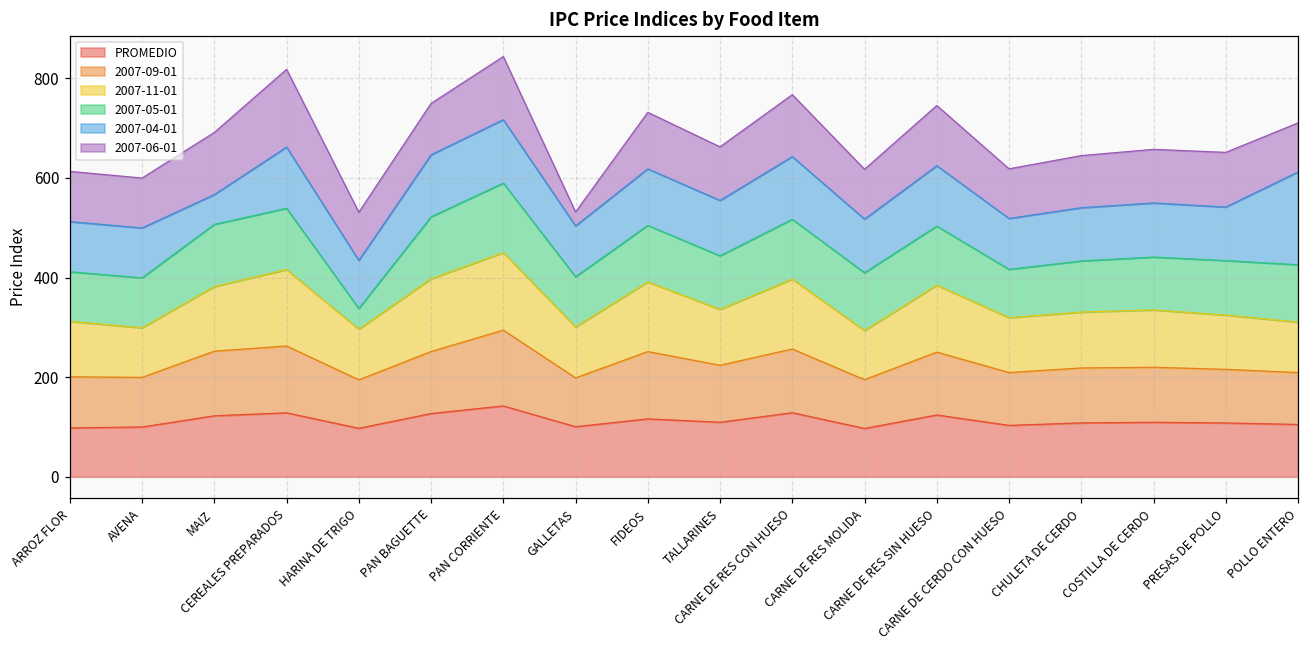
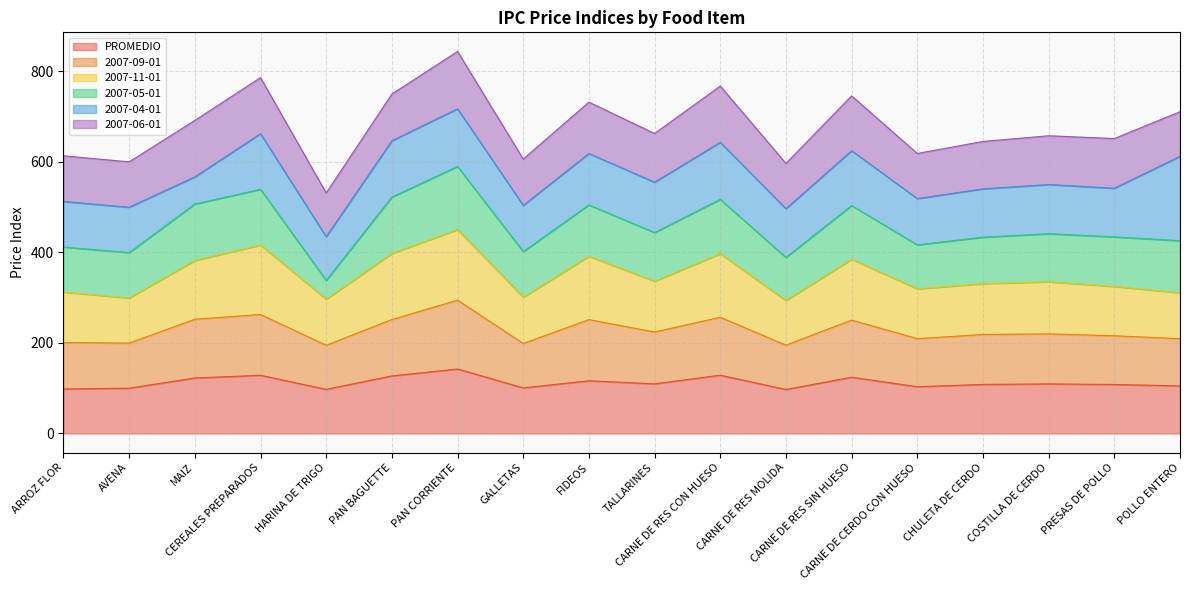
2007-06-01, CEREALES PREPARADOS: 160 -> 120
2007-06-01, GALLETAS: 30 -> 100
2007-05-01, CARNE DE RES MOLIDA: 120 -> 100
